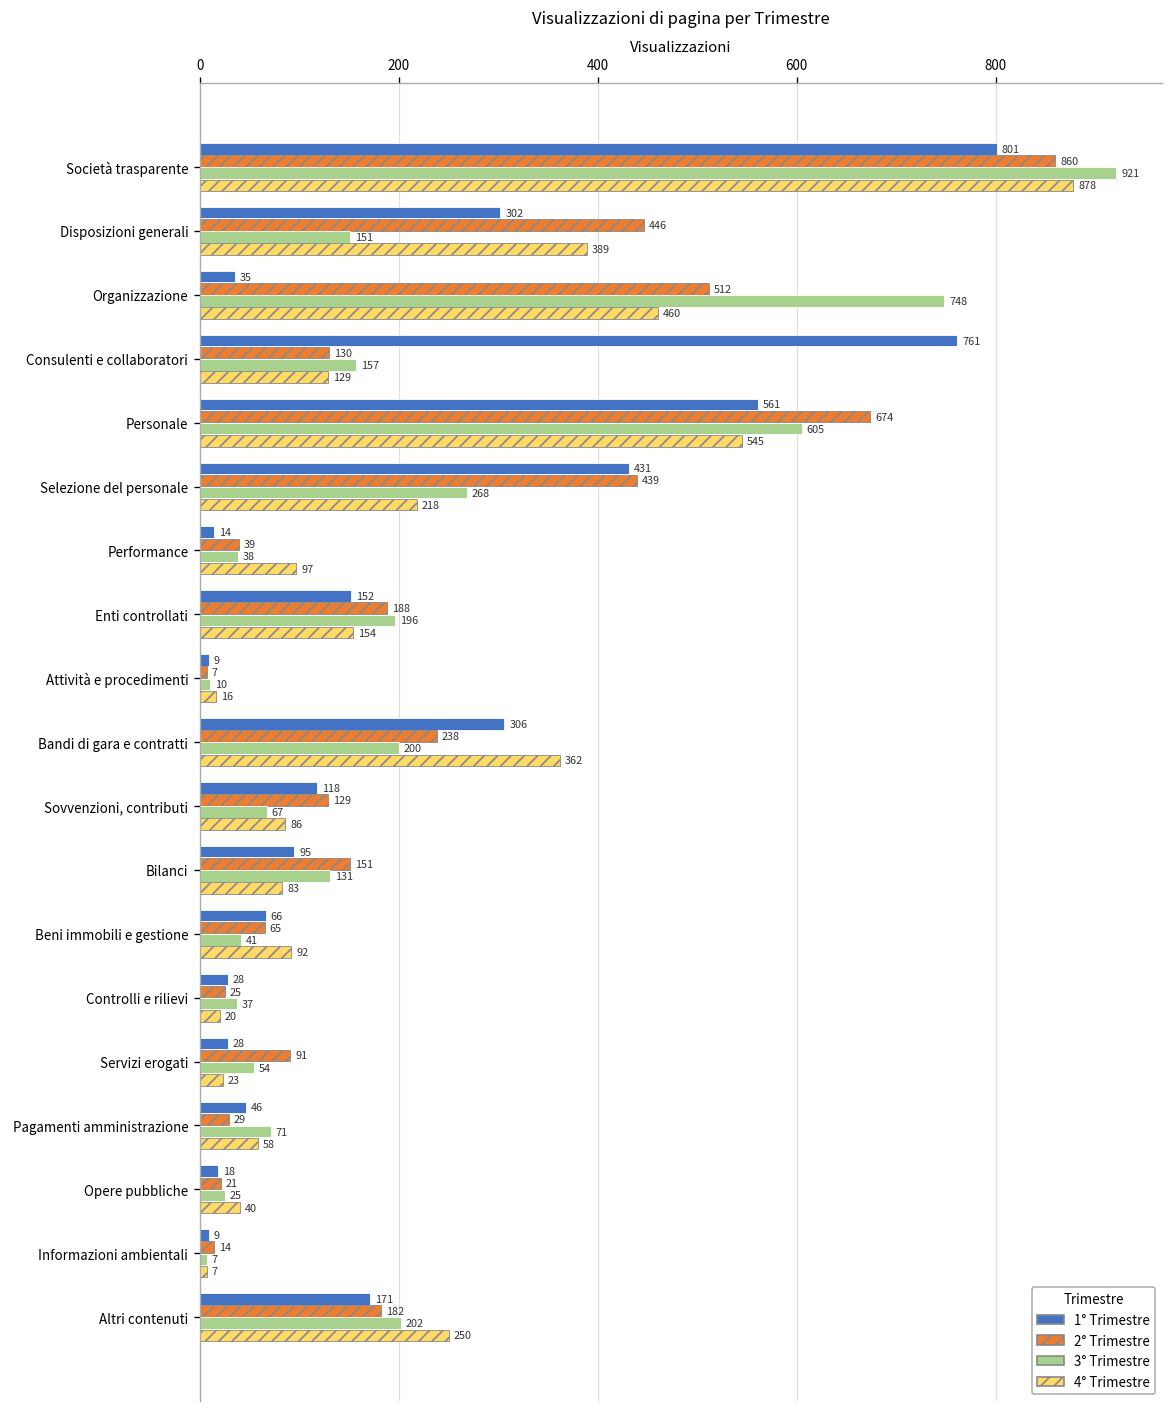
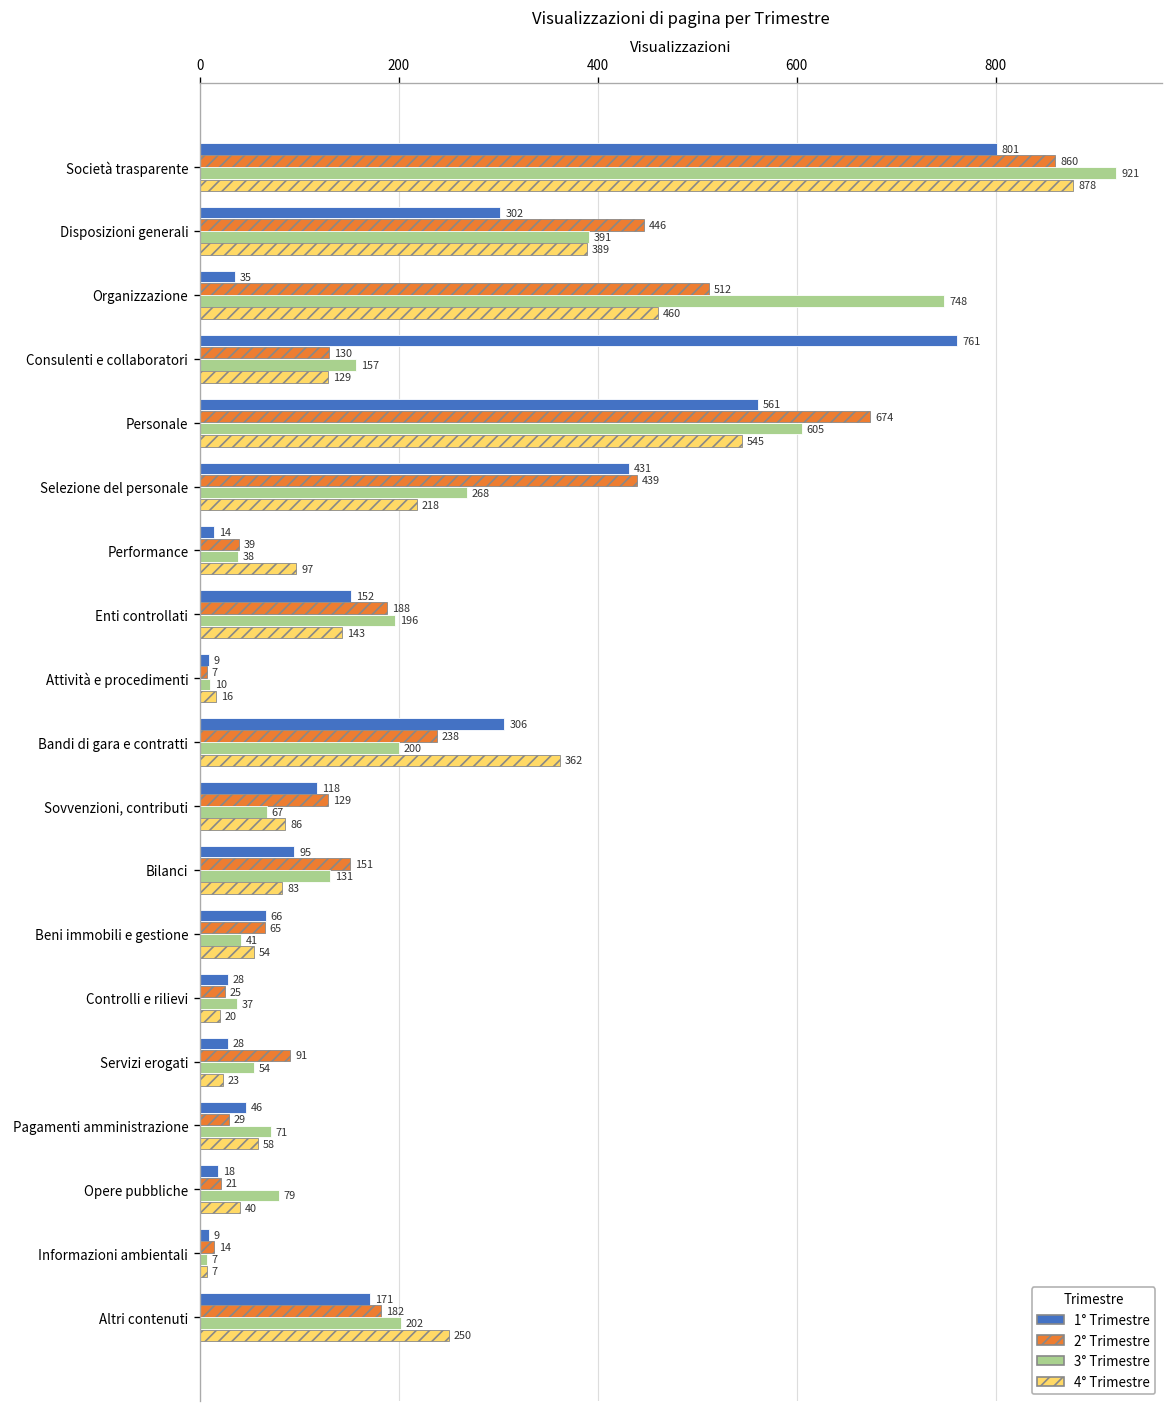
3° Trimestre, Disposizioni generali: 151 -> 391
4° Trimestre, Enti controllati: 154 -> 143
4° Trimestre, Beni immobili e gestione: 92 -> 54
3° Trimestre, Opere pubbliche: 25 -> 79
